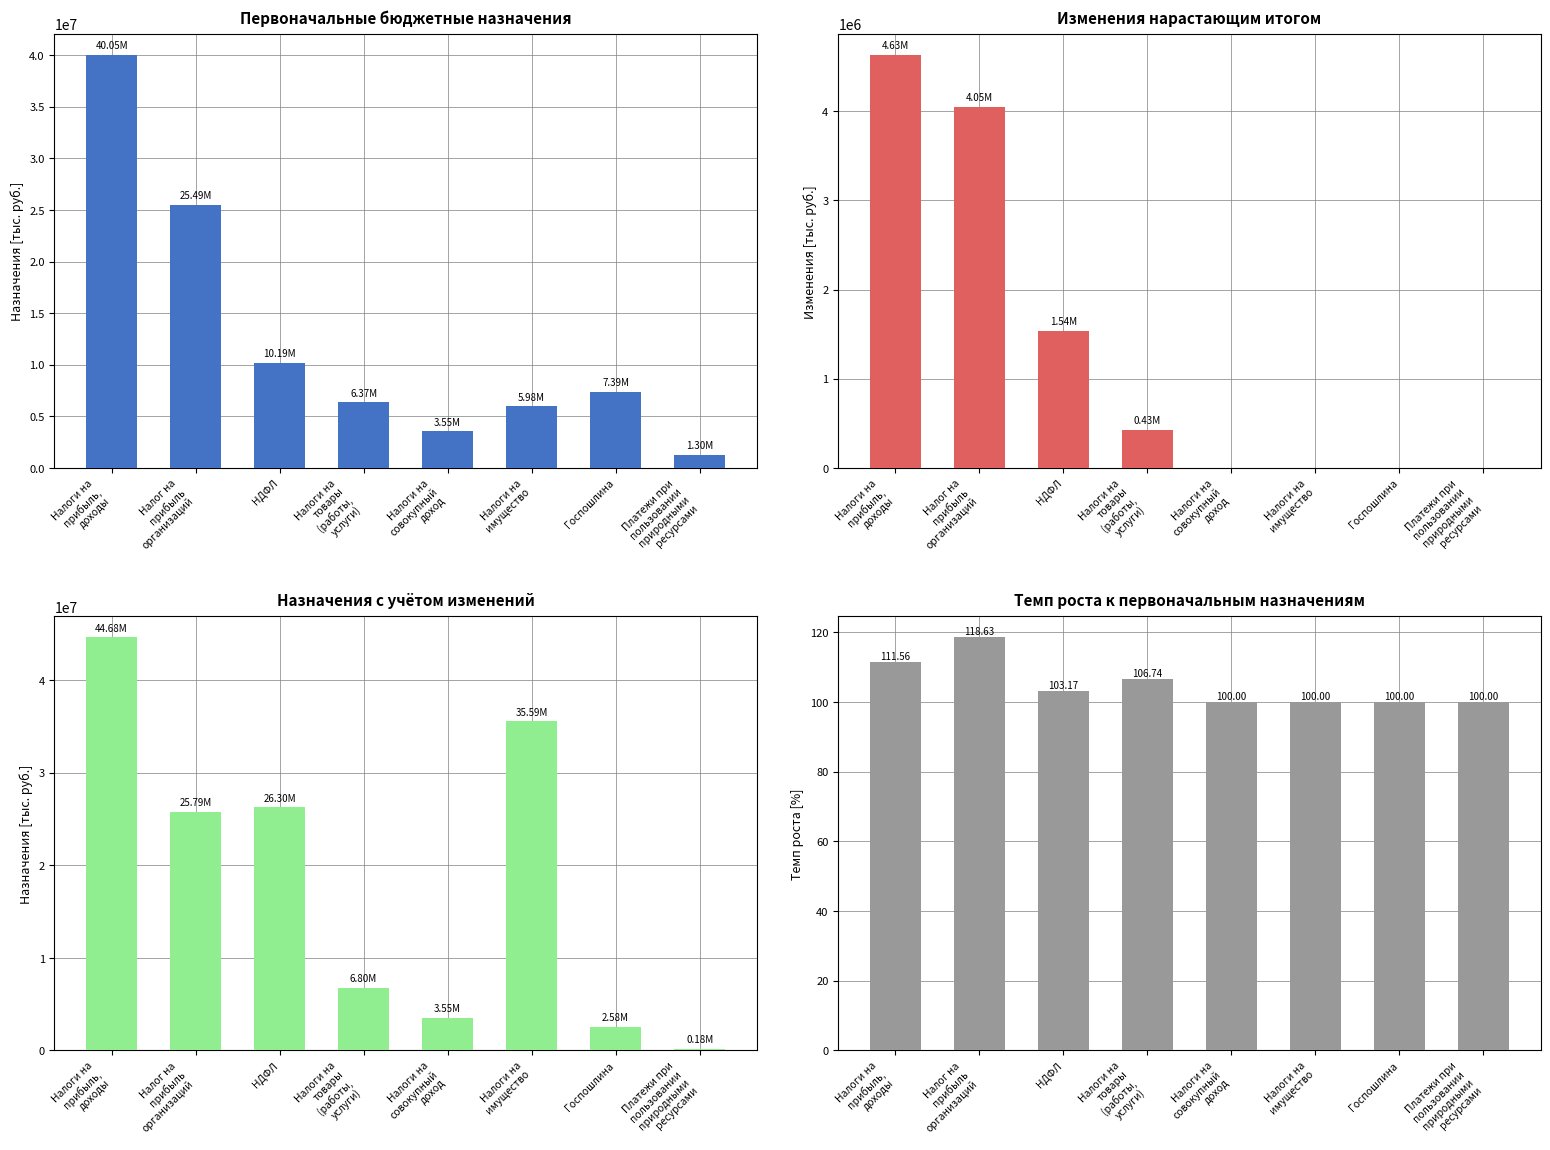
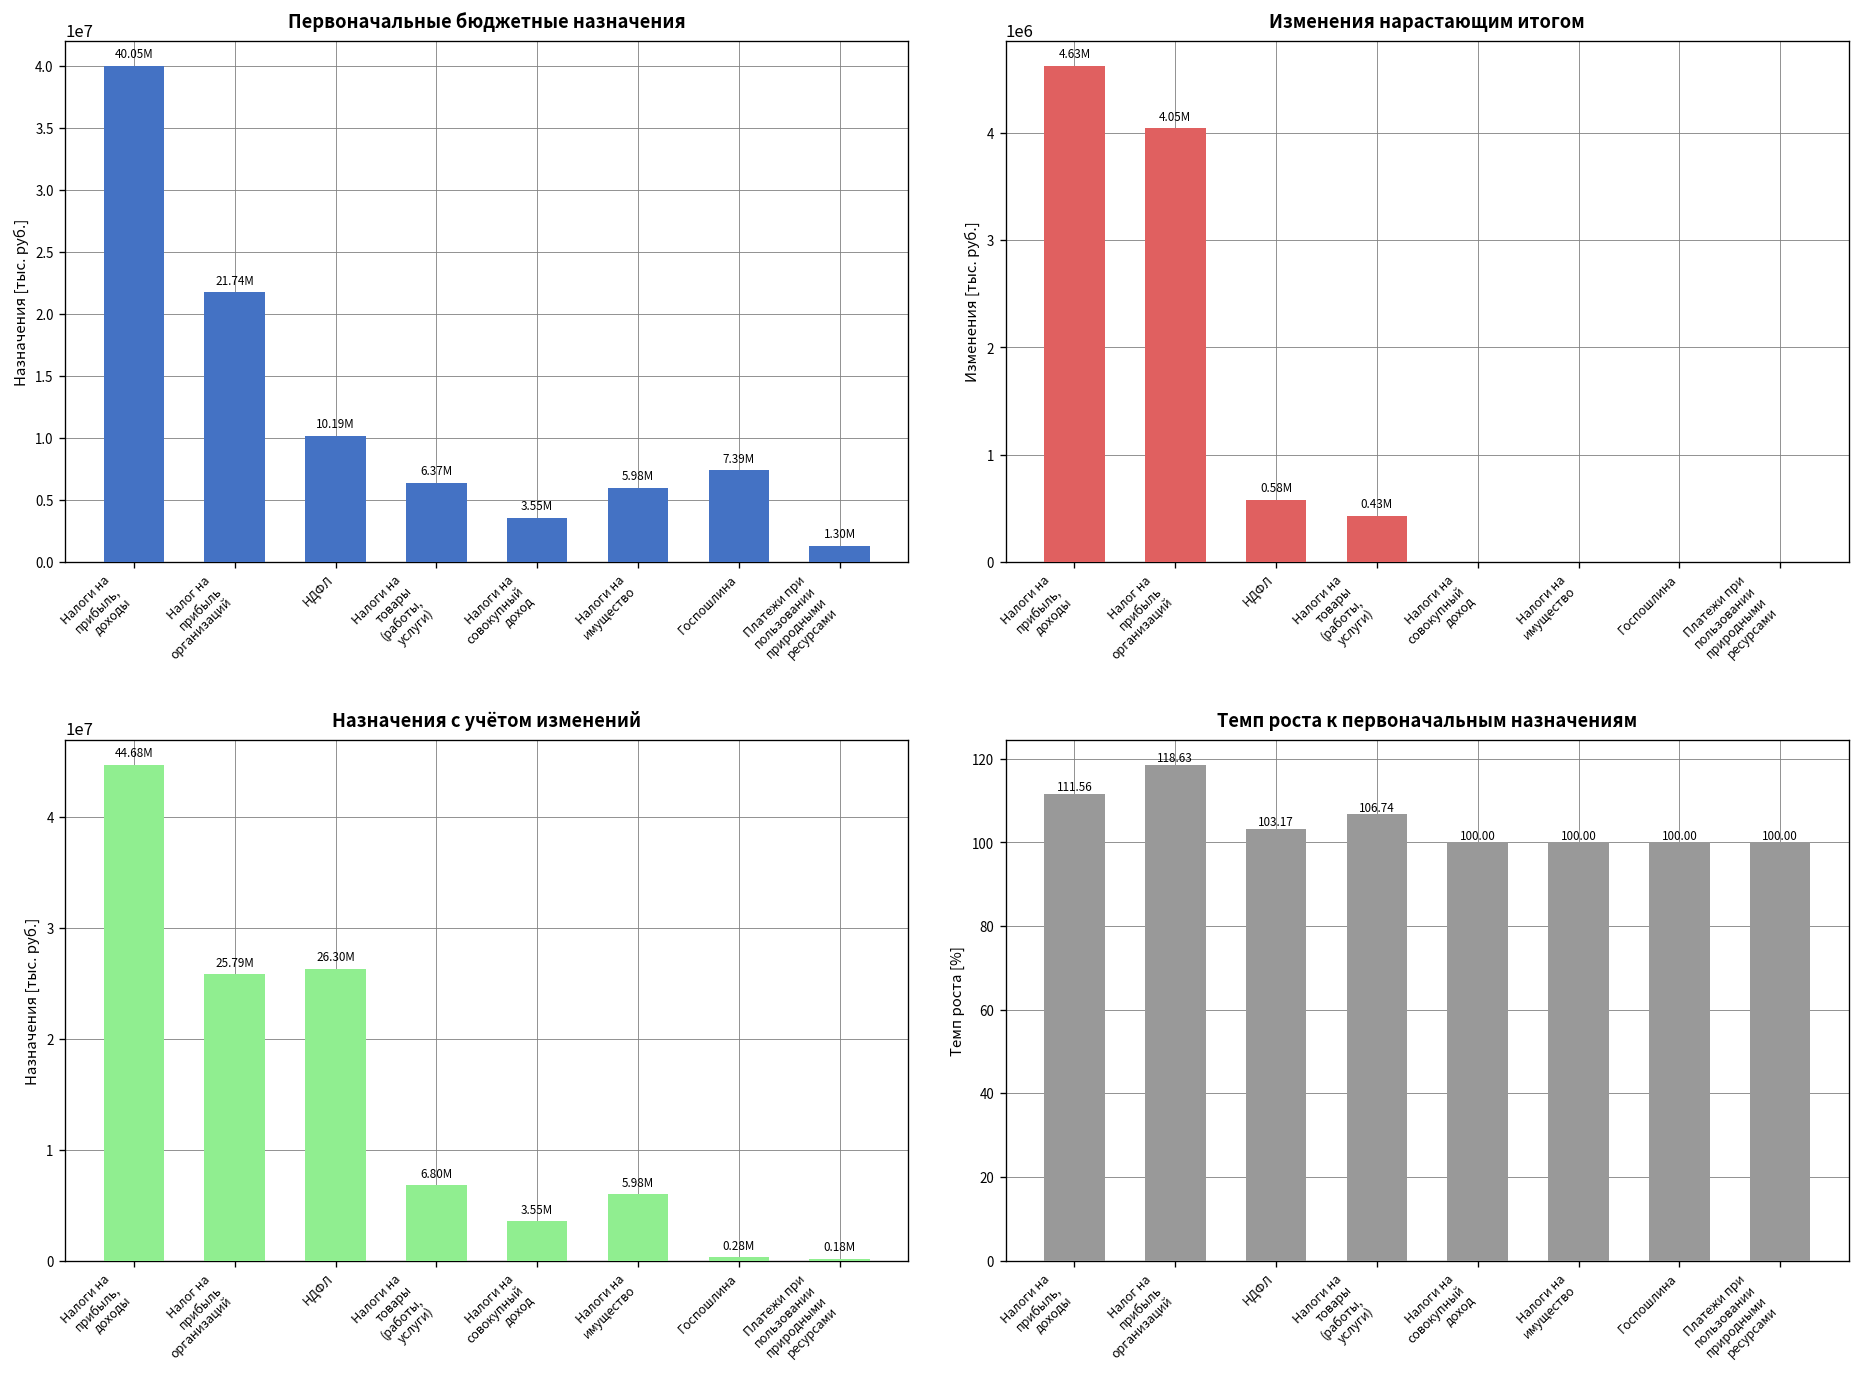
Первоначальные бюджетные назначения, Налог на прибыль организаций: 25.49M -> 21.74M
Изменения нарастающим итогом, НДФЛ: 1.54M -> 0.58M
Назначения с учётом изменений, Налоги на имущество: 35.59M -> 5.98M
Назначения с учётом изменений, Госпошлина: 2.58M -> 0.28M
